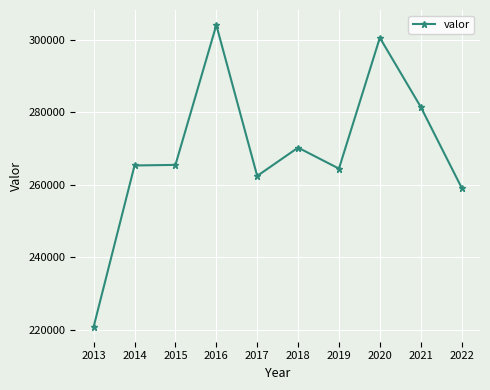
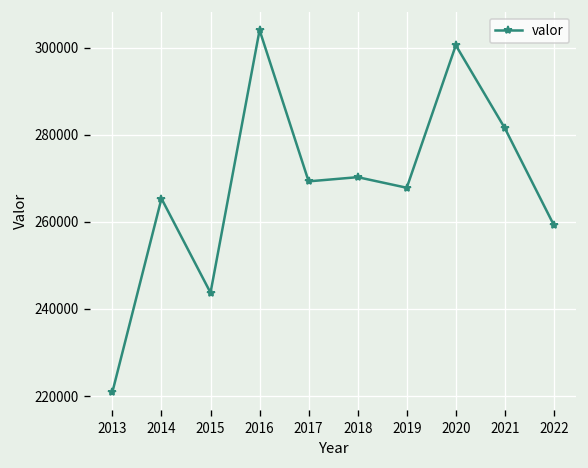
2015: 266000 -> 244000
2017: 262000 -> 269000
2019: 264000 -> 268000
